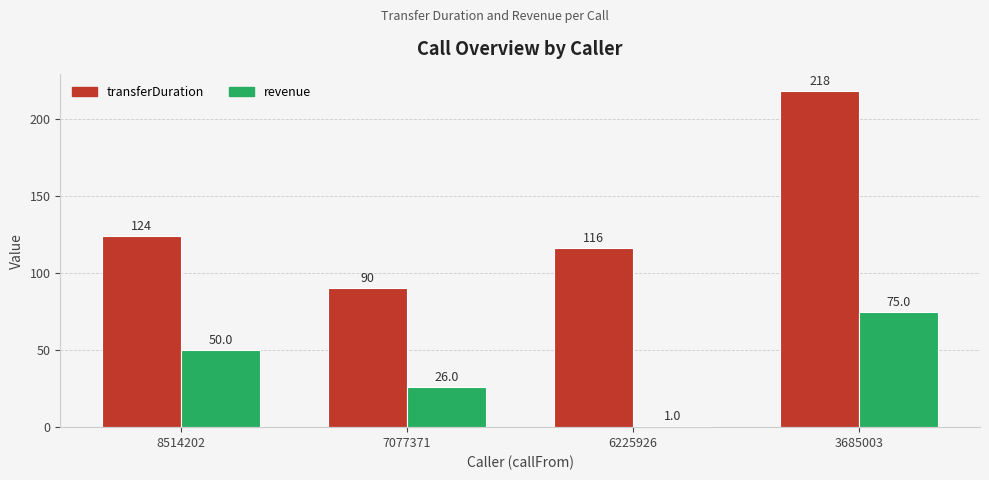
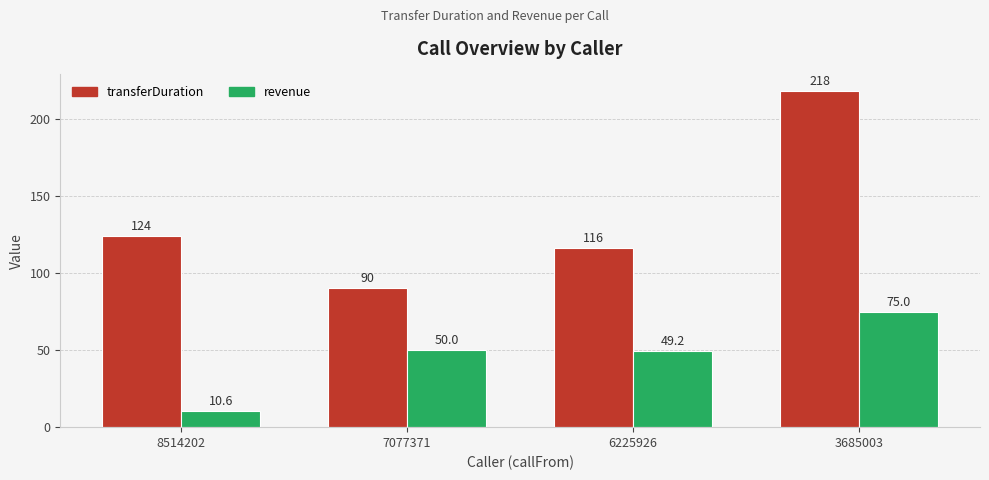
revenue, 8514202: 50.0 -> 10.6
revenue, 7077371: 26.0 -> 50.0
revenue, 6225926: 1.0 -> 49.2
